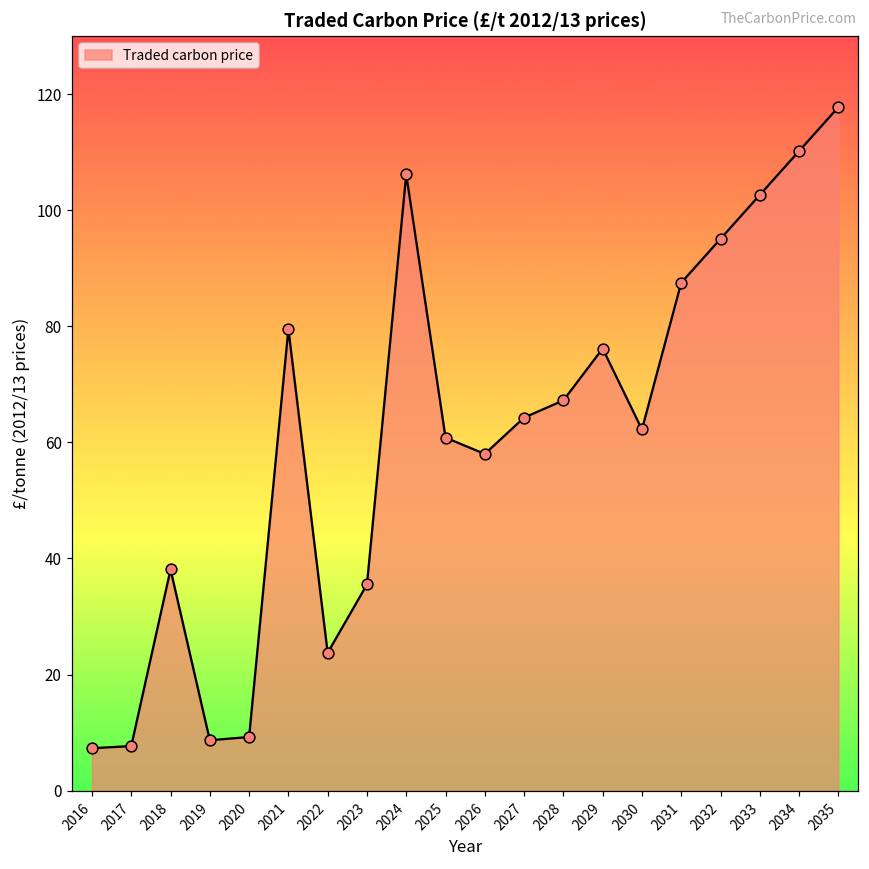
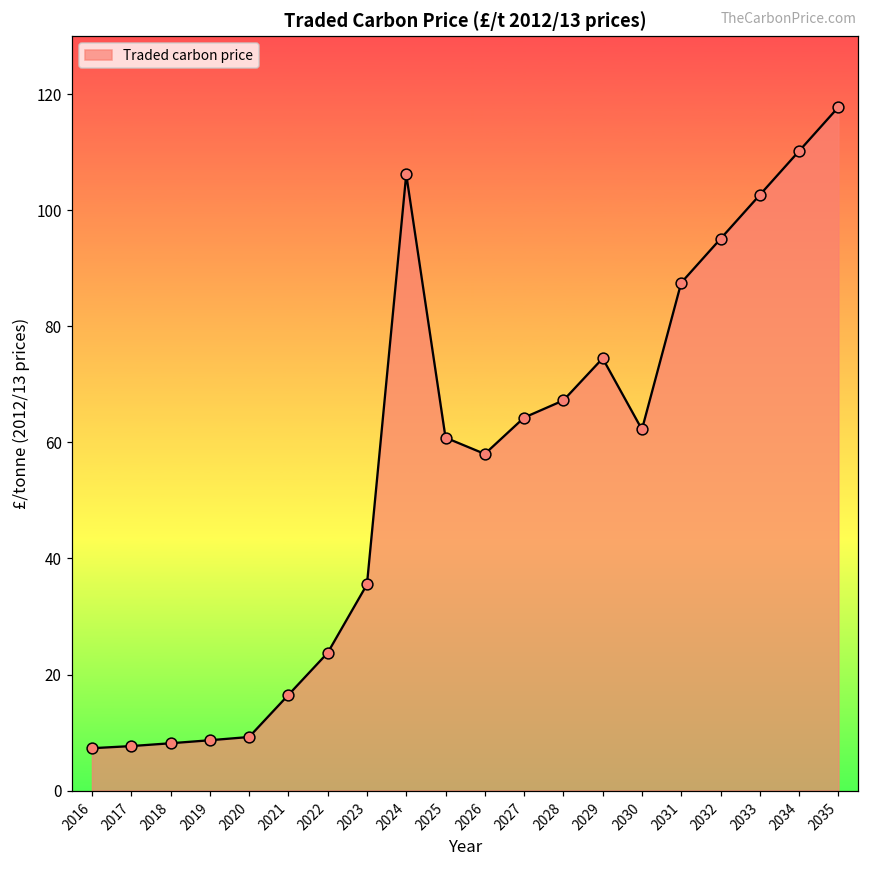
2018: 38 -> 8
2021: 80 -> 16
2029: 76 -> 74
